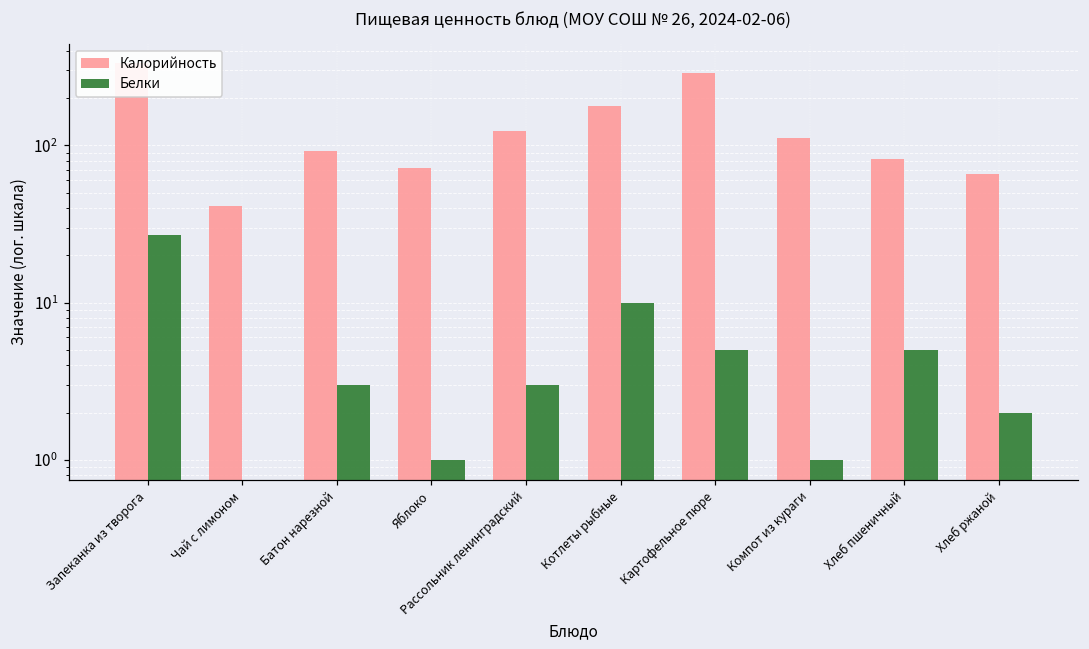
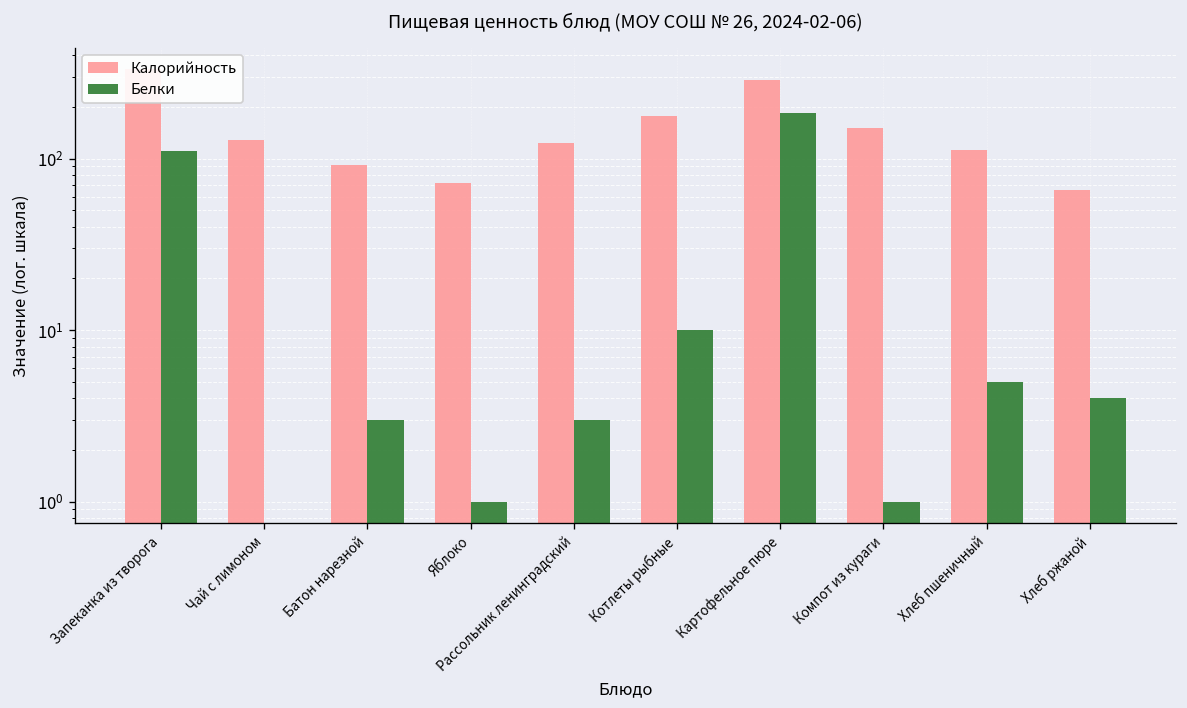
Белки, Запеканка из творога: 27 -> 110
Калорийность, Чай с лимоном: 41 -> 130
Белки, Картофельное пюре: 5 -> 190
Калорийность, Компот из кураги: 110 -> 150
Калорийность, Хлеб пшеничный: 80 -> 110
Белки, Хлеб ржаной: 2 -> 4
